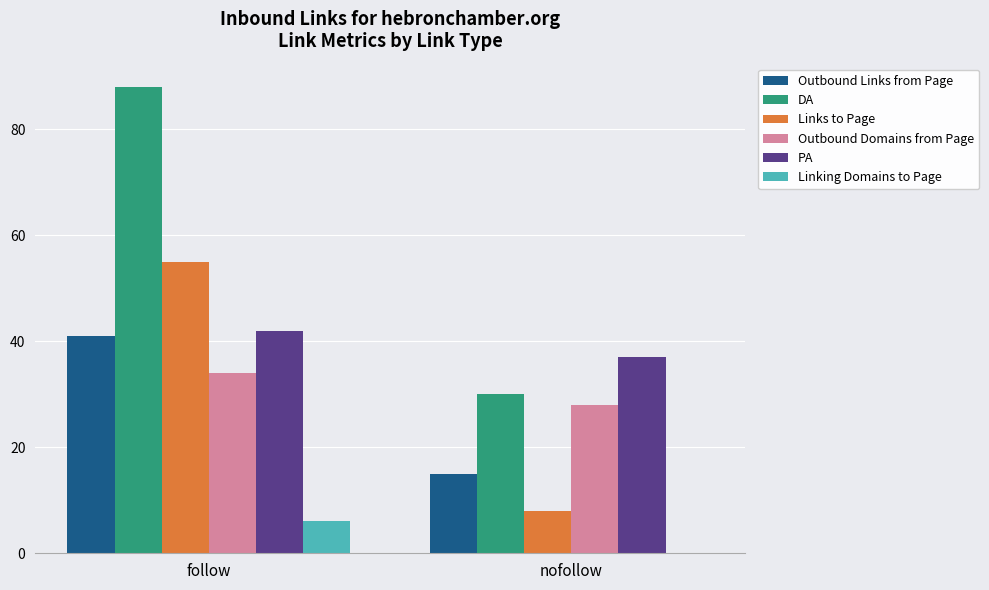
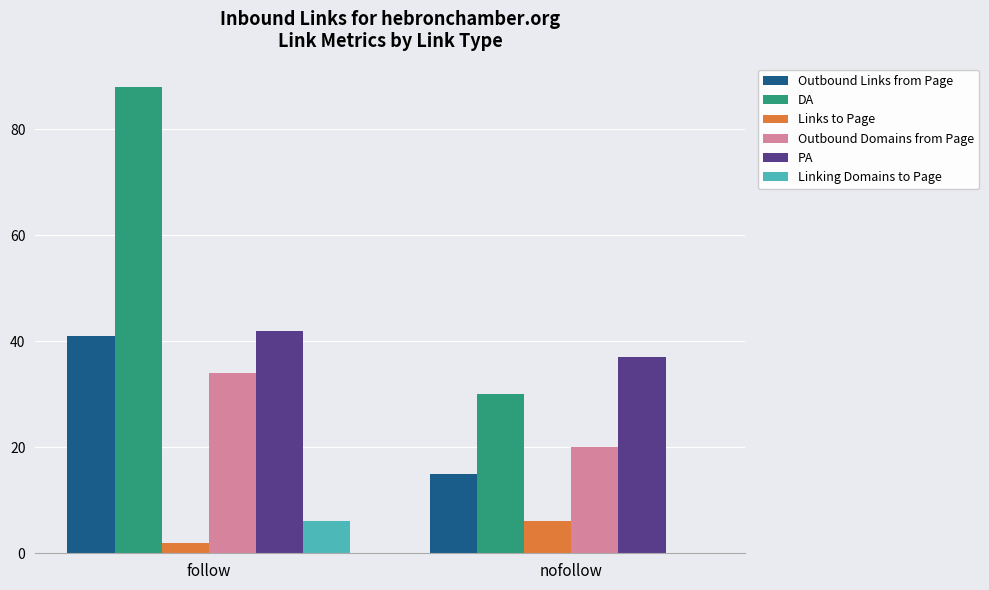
Links to Page, follow: 55 -> 2
Links to Page, nofollow: 8 -> 6
Outbound Domains from Page, nofollow: 28 -> 20
